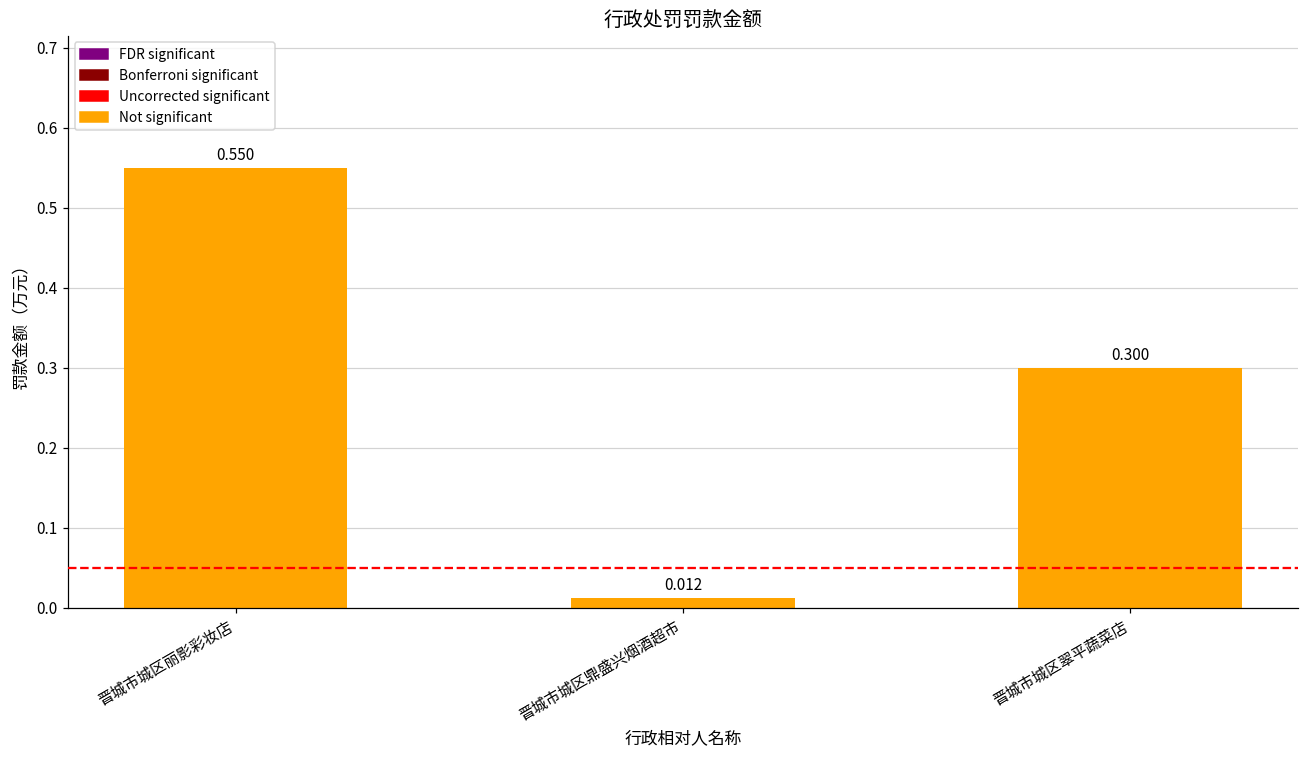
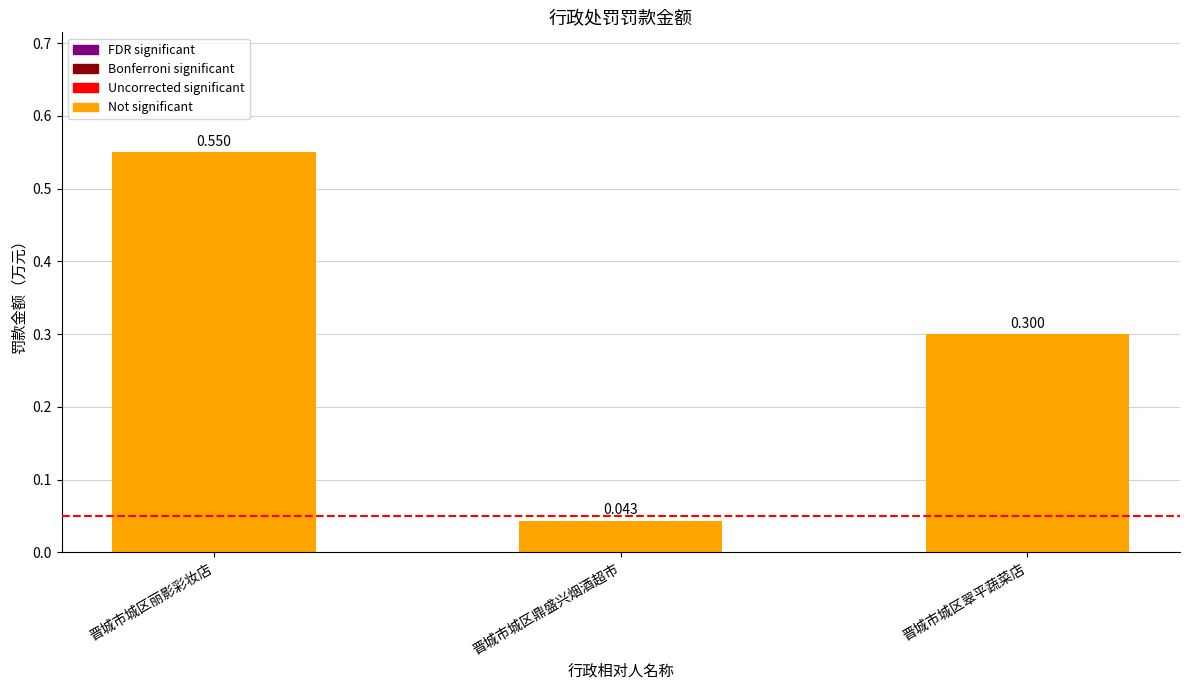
晋城市城区鼎盛兴烟酒超市: 0.012 -> 0.043
